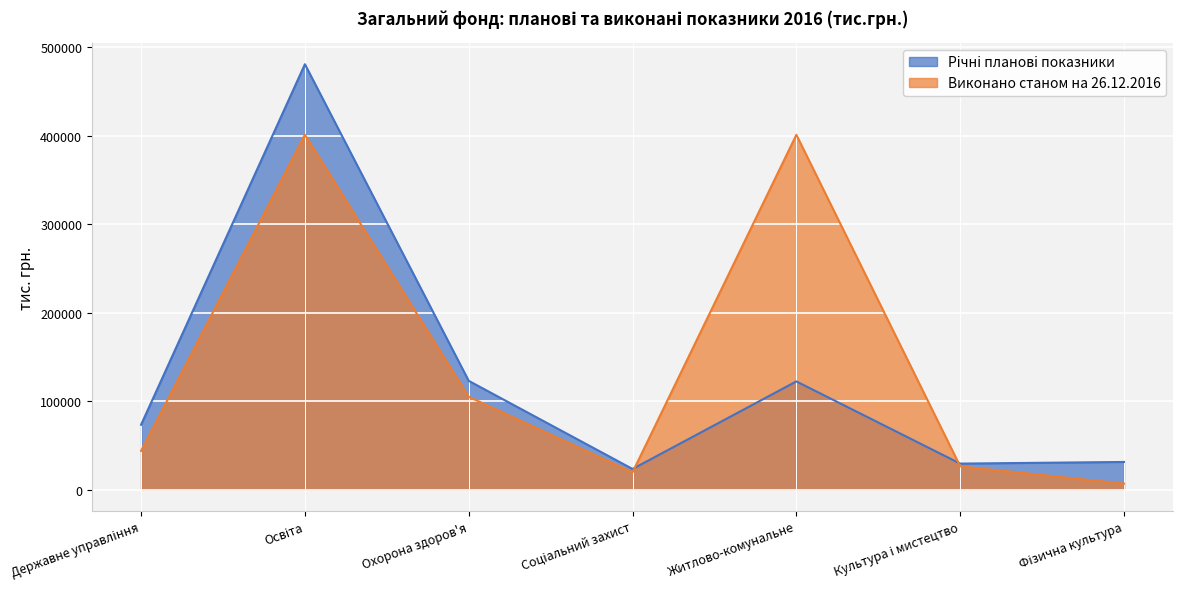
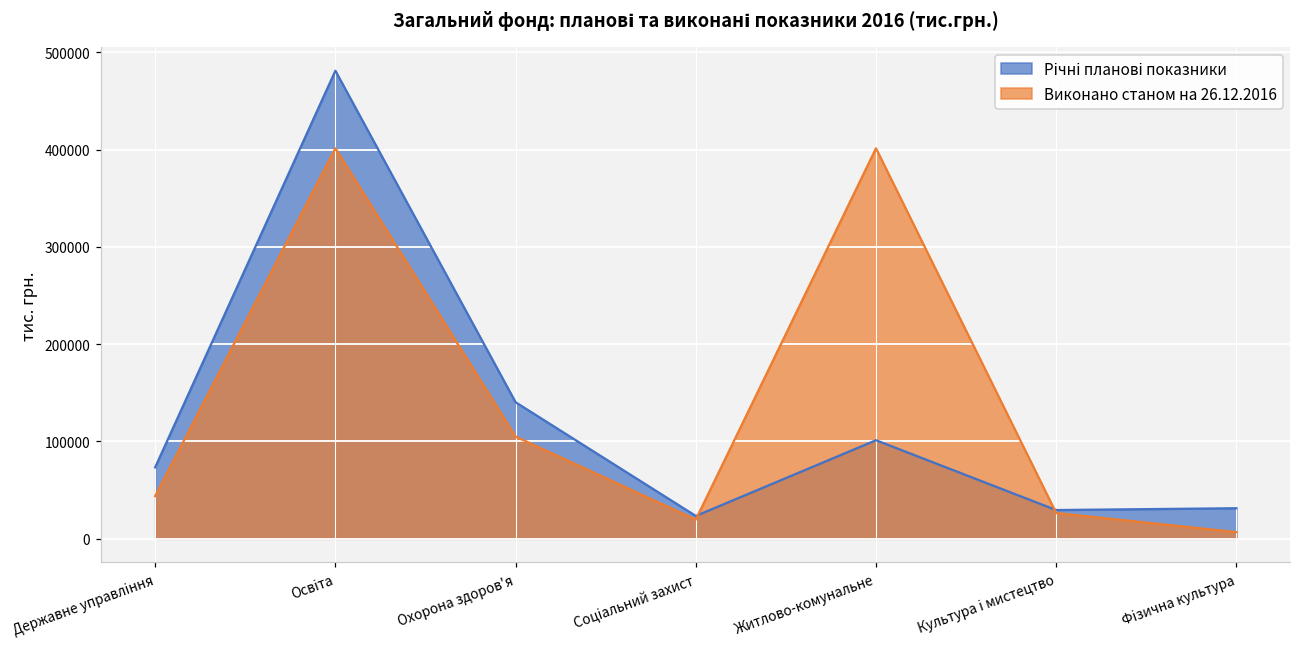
Річні планові показники, Охорона здоров'я: 120000 -> 140000
Річні планові показники, Житлово-комунальне: 120000 -> 100000
